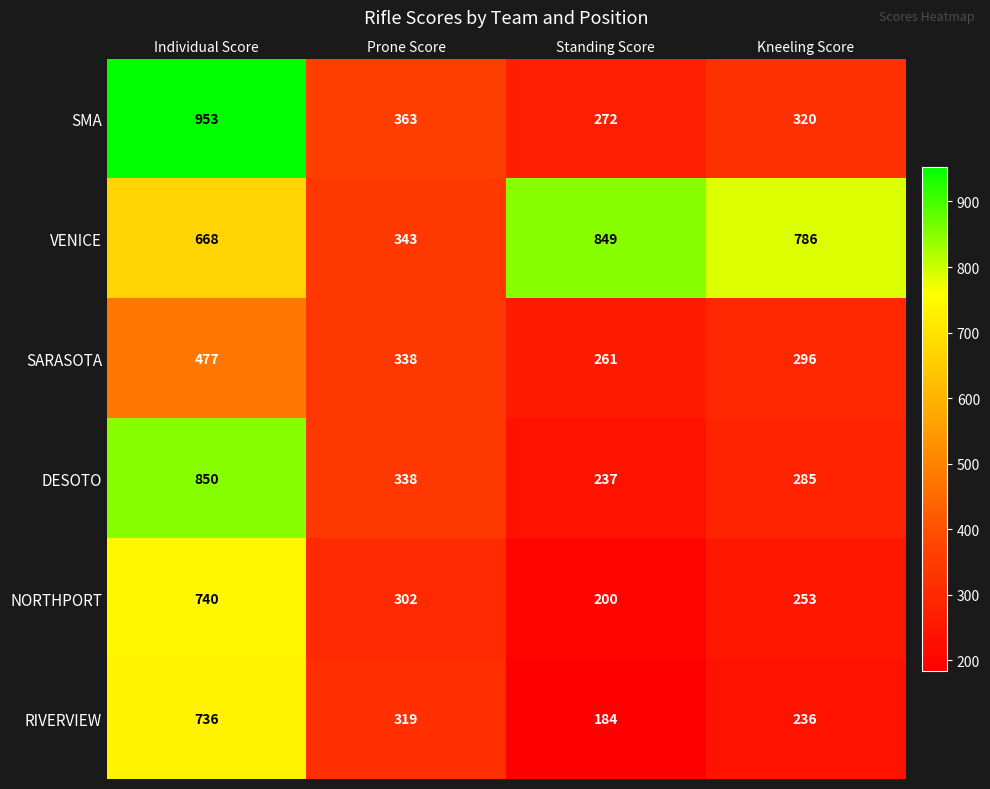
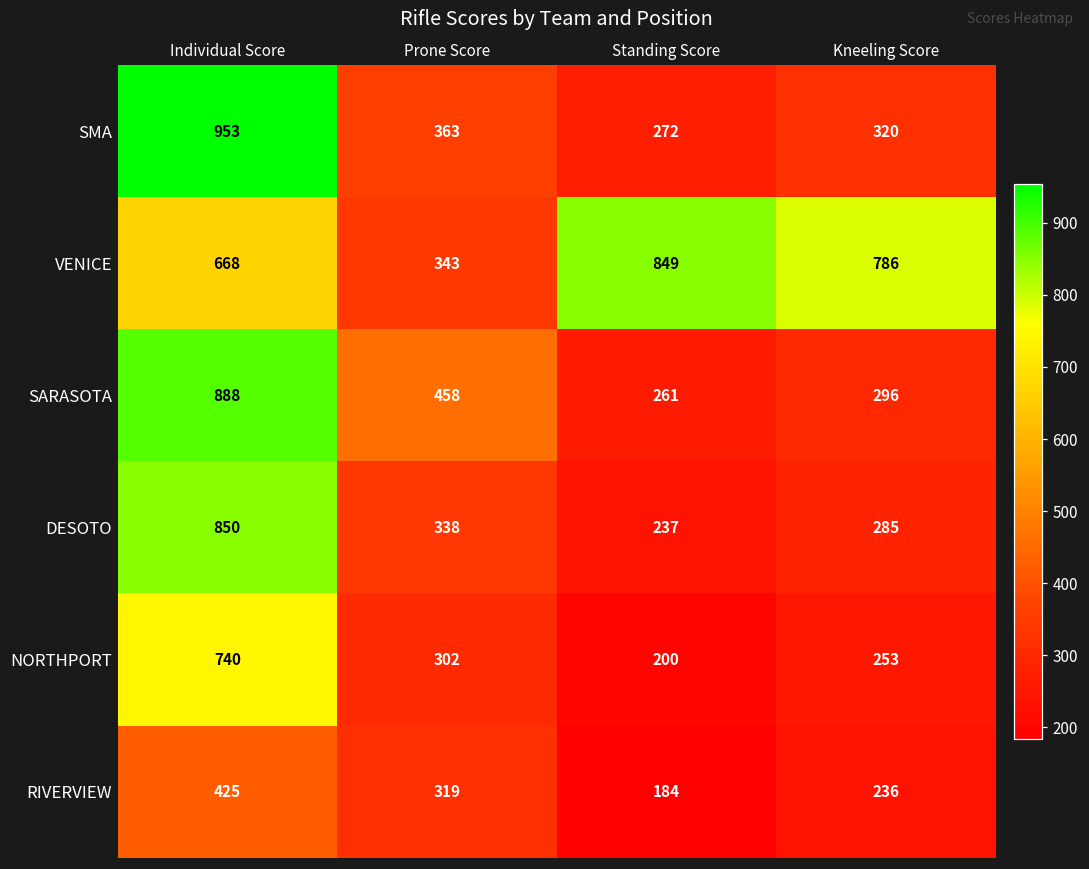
SARASOTA, Individual Score: 477 -> 888
SARASOTA, Prone Score: 338 -> 458
RIVERVIEW, Individual Score: 736 -> 425
